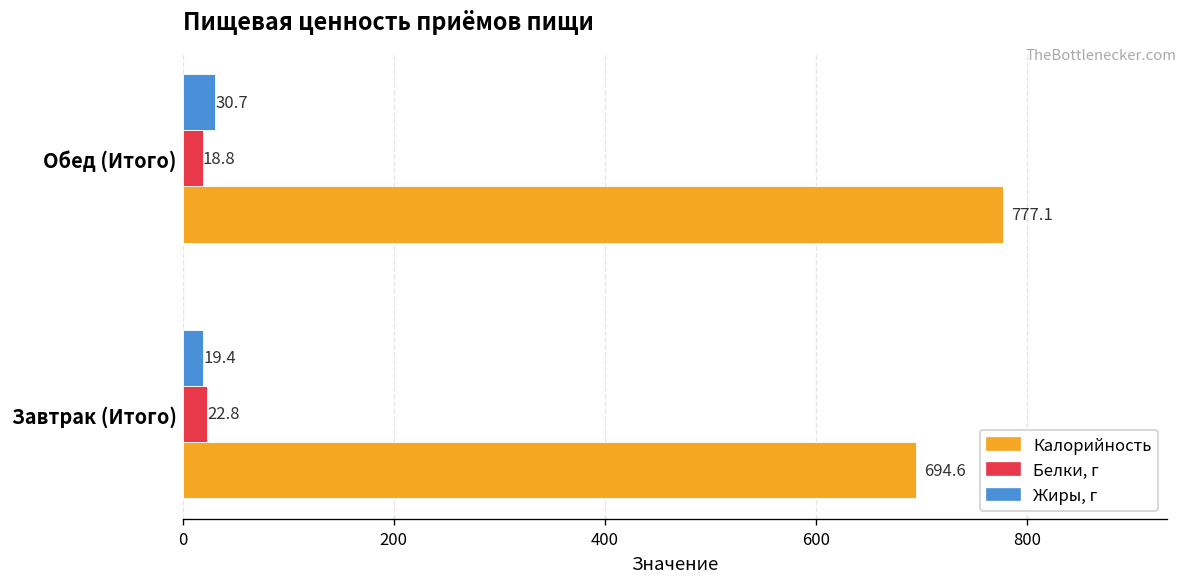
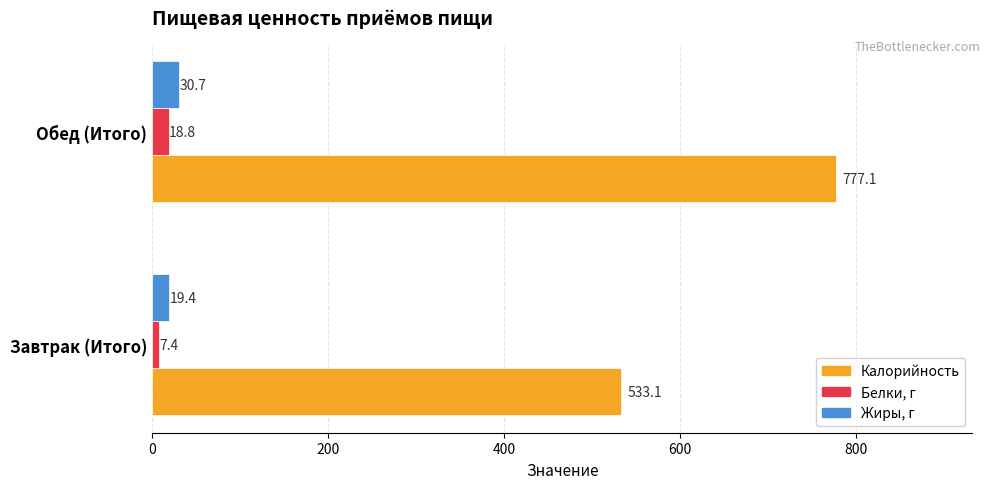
Белки, г, Завтрак (Итого): 22.8 -> 7.4
Калорийность, Завтрак (Итого): 694.6 -> 533.1
